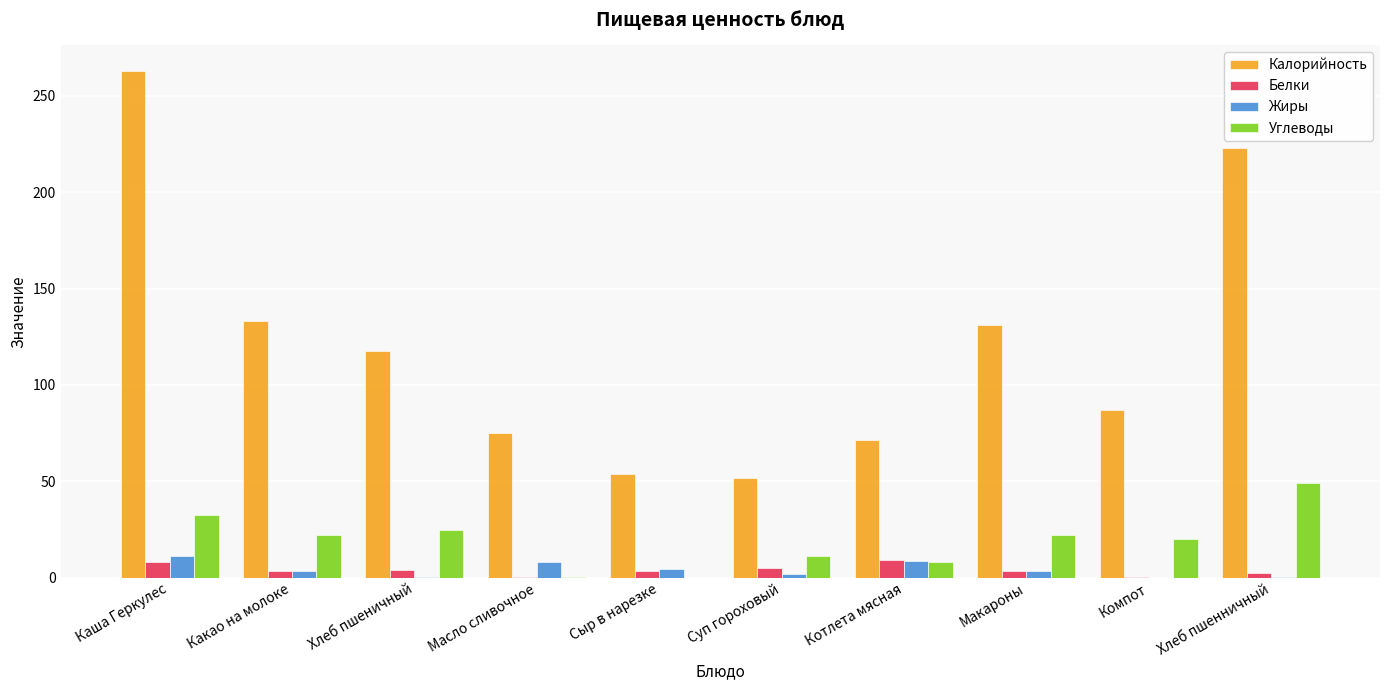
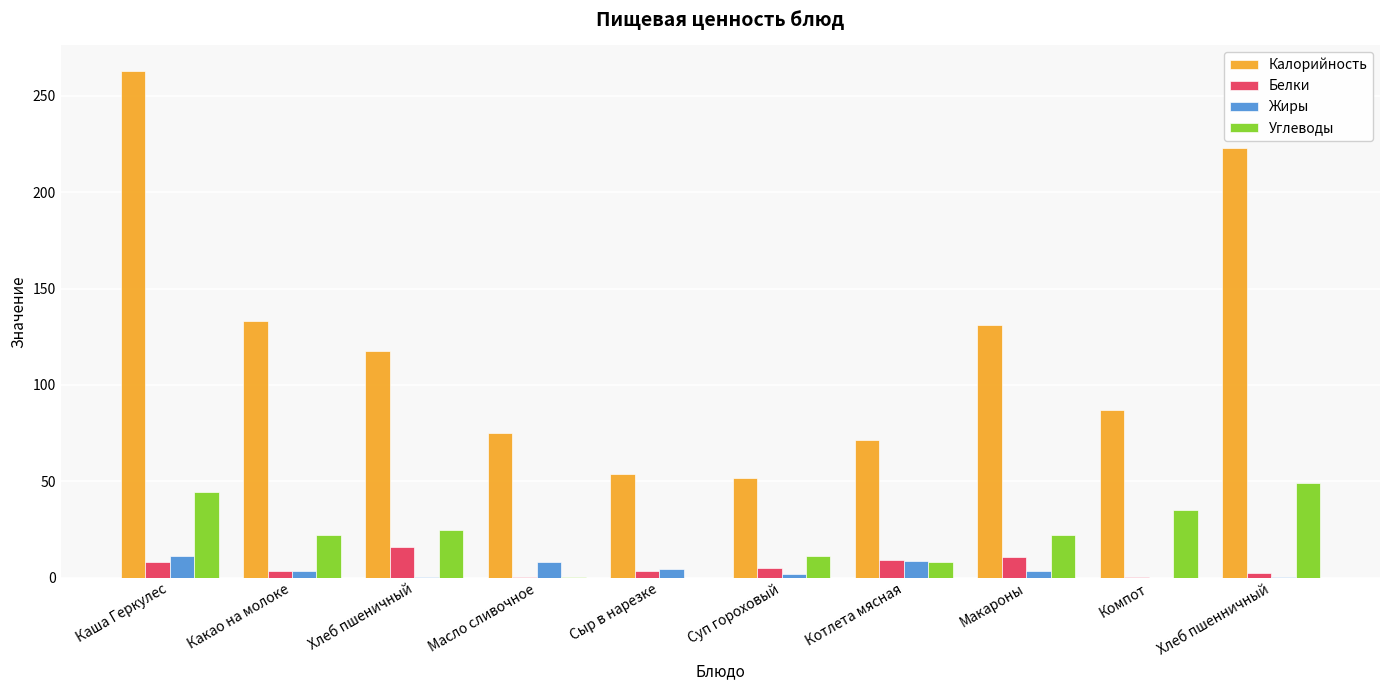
Углеводы, Каша Геркулес: 32 -> 44
Белки, Хлеб пшеничный: 4 -> 16
Белки, Макароны: 4 -> 11
Углеводы, Компот: 20 -> 35
